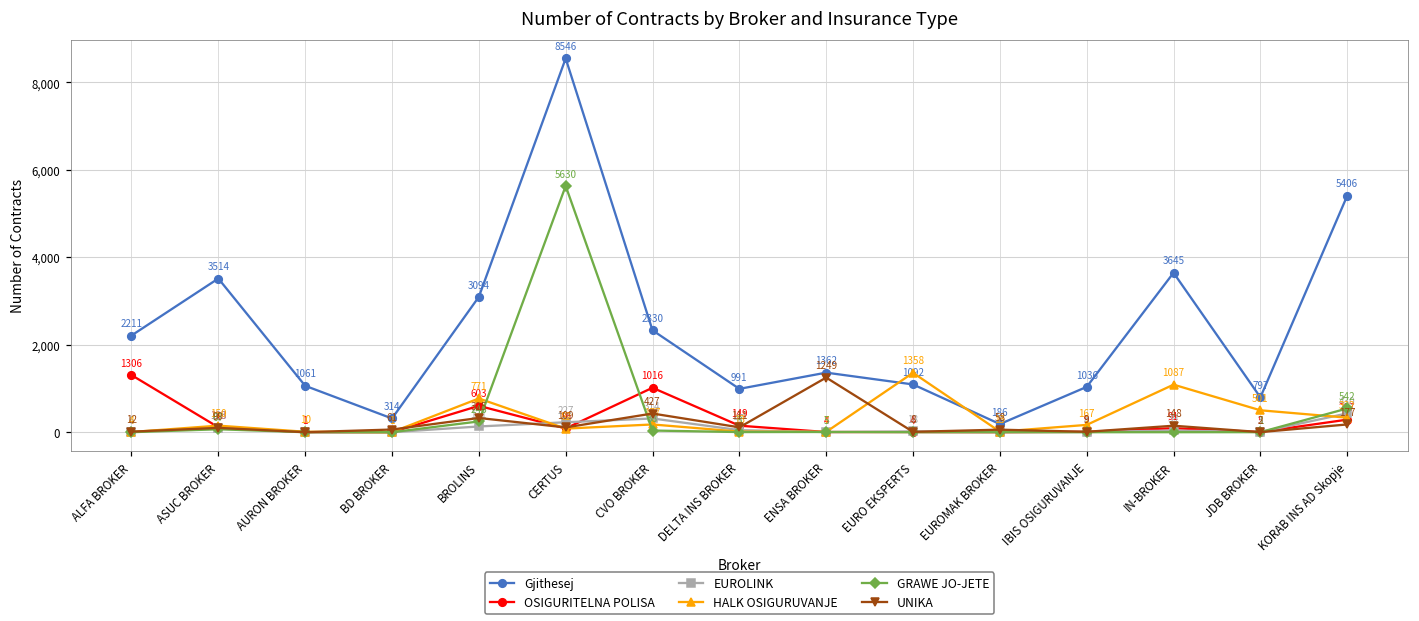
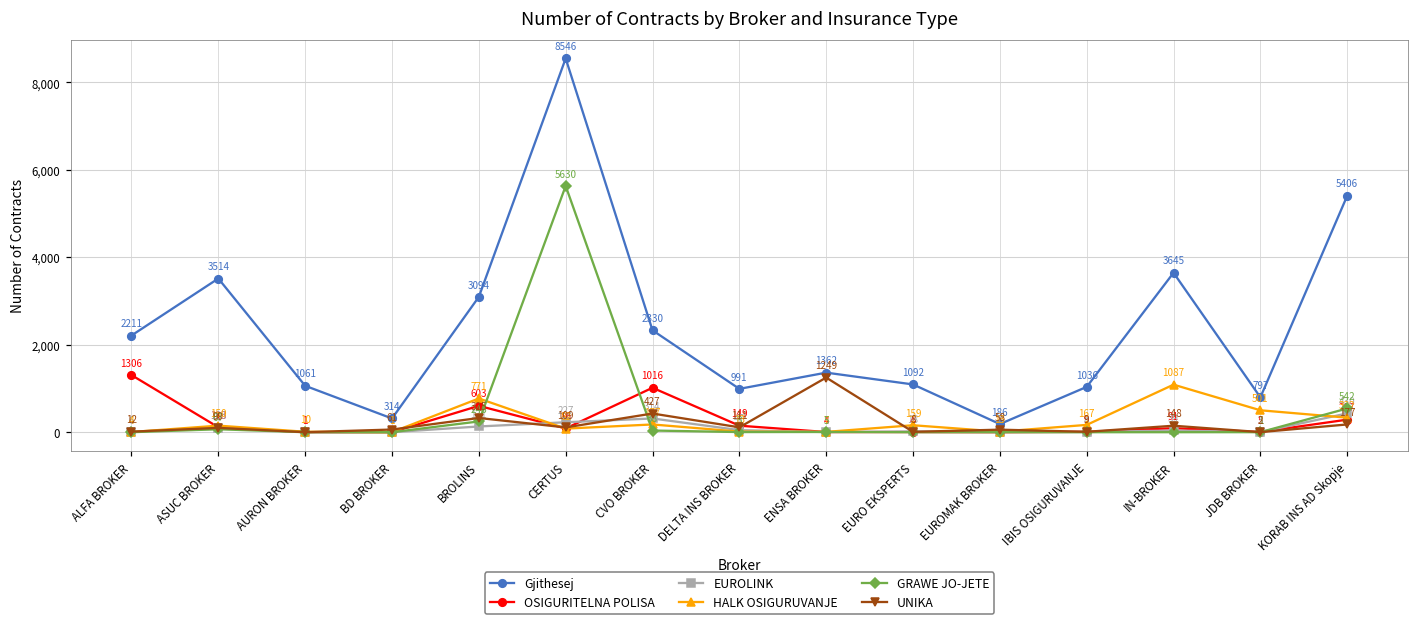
HALK OSIGURUVANJE, EURO EKSPERTS: 1358 -> 159
